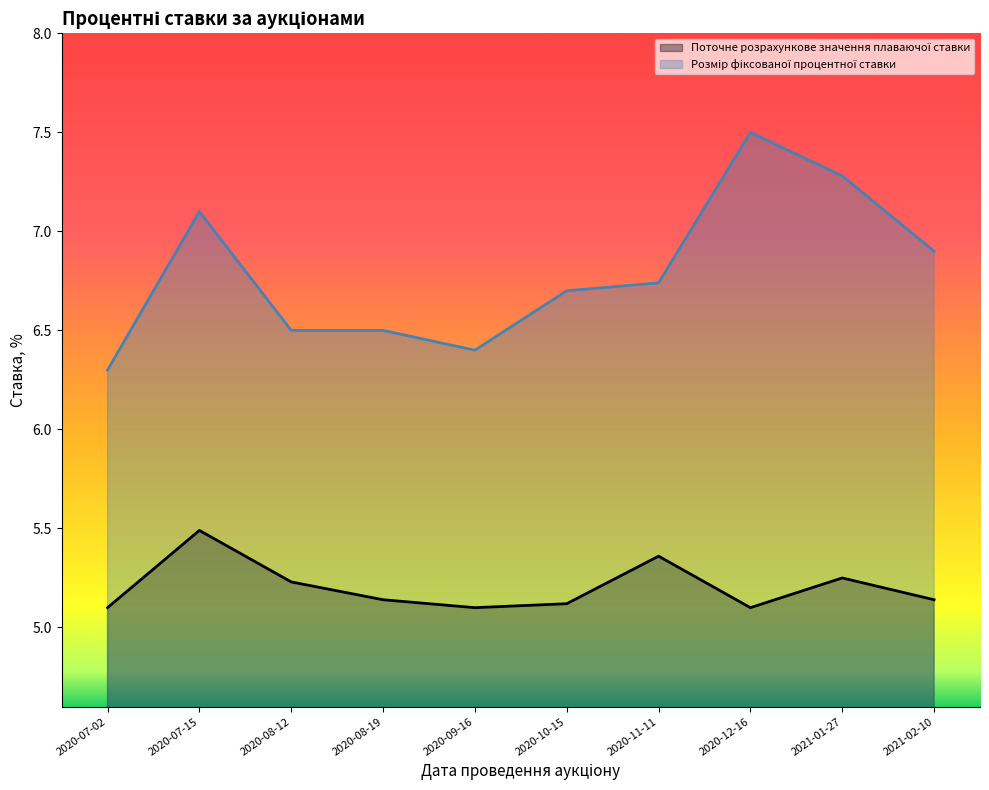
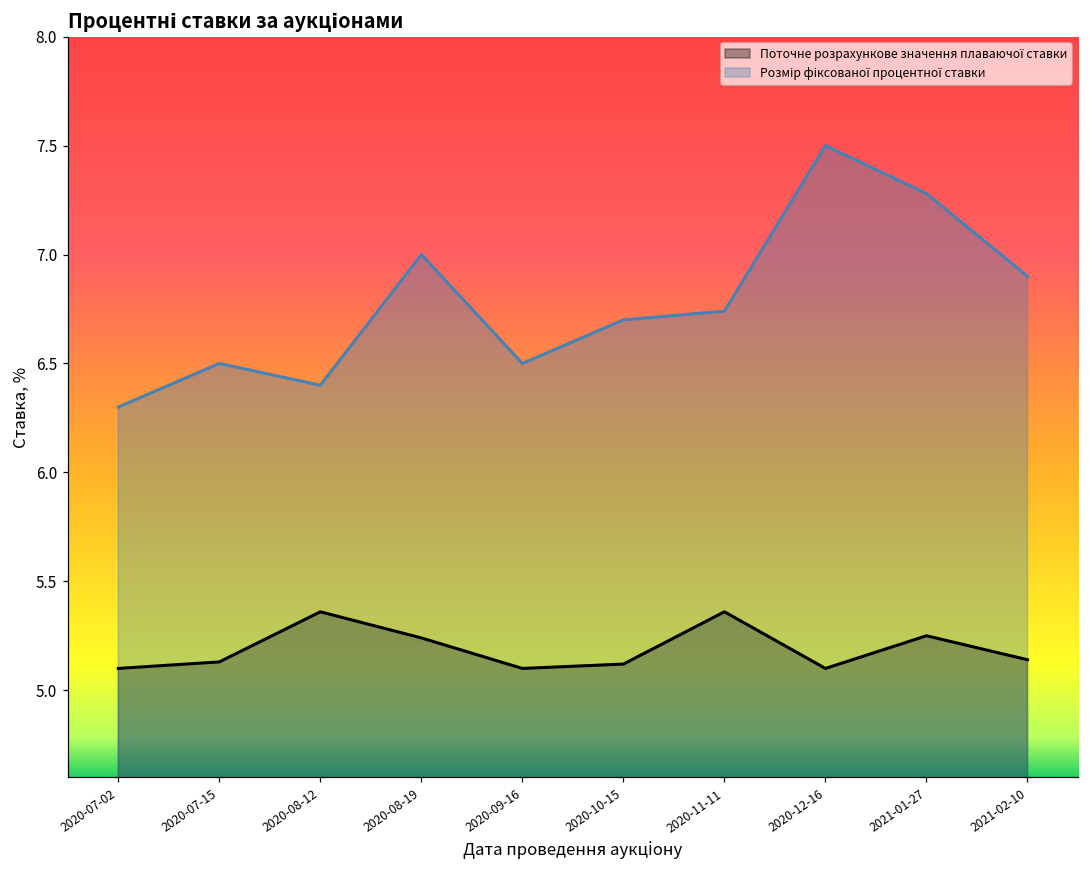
Поточне розрахункове значення плаваючої ставки, 2020-07-15: 5.49 -> 5.13
Розмір фіксованої процентної ставки, 2020-07-15: 7.1 -> 6.5
Поточне розрахункове значення плаваючої ставки, 2020-08-12: 5.23 -> 5.36
Розмір фіксованої процентної ставки, 2020-08-12: 6.5 -> 6.4
Поточне розрахункове значення плаваючої ставки, 2020-08-19: 5.14 -> 5.24
Розмір фіксованої процентної ставки, 2020-08-19: 6.5 -> 7.0
Розмір фіксованої процентної ставки, 2020-09-16: 6.4 -> 6.5
